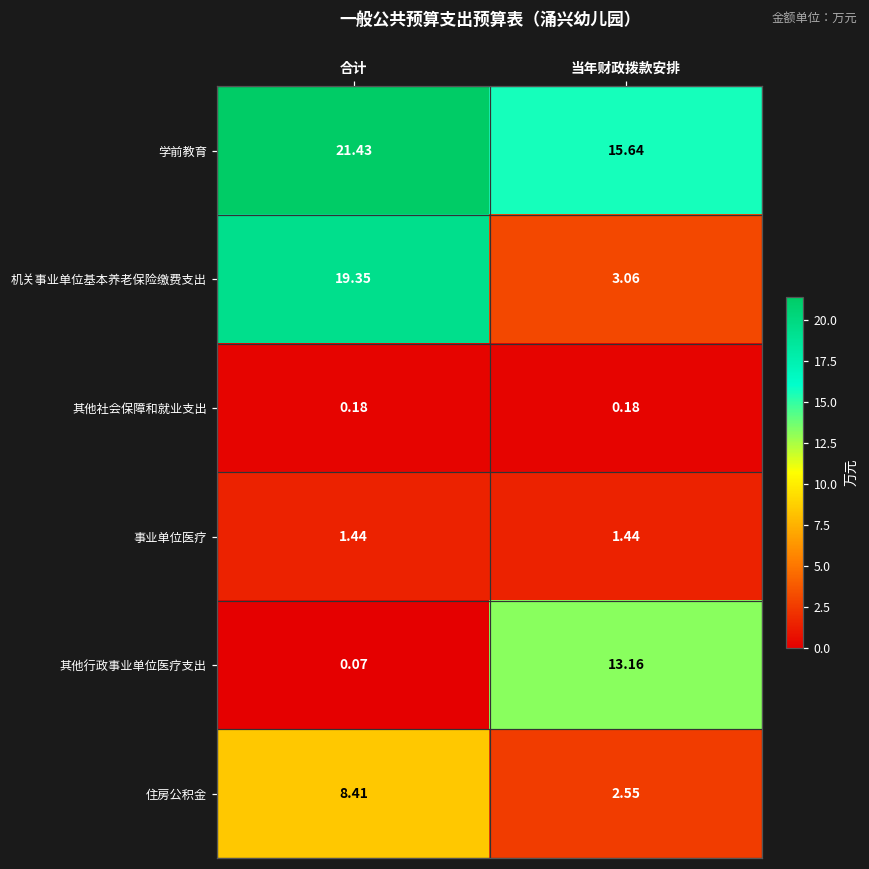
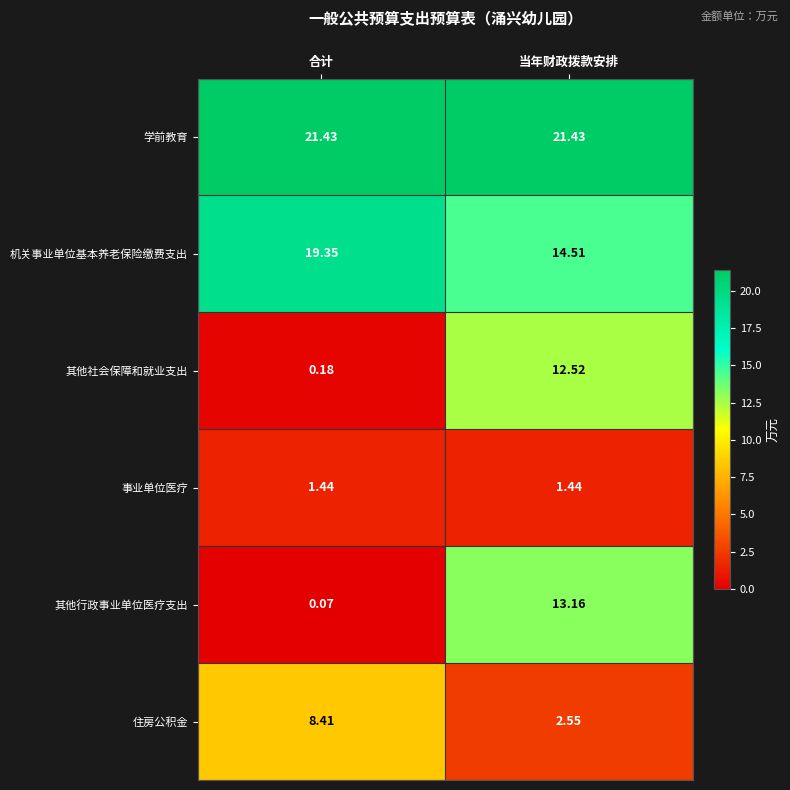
学前教育, 当年财政拨款安排: 15.64 -> 21.43
机关事业单位基本养老保险缴费支出, 当年财政拨款安排: 3.06 -> 14.51
其他社会保障和就业支出, 当年财政拨款安排: 0.18 -> 12.52
